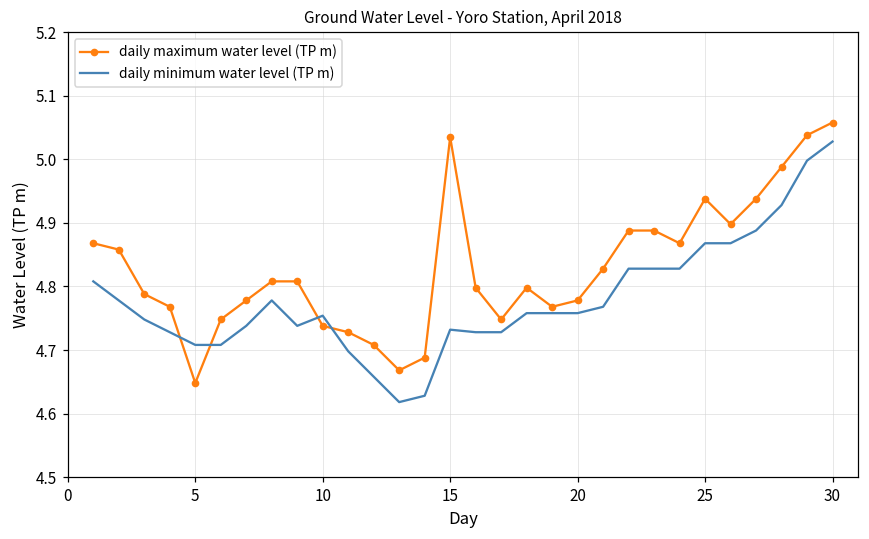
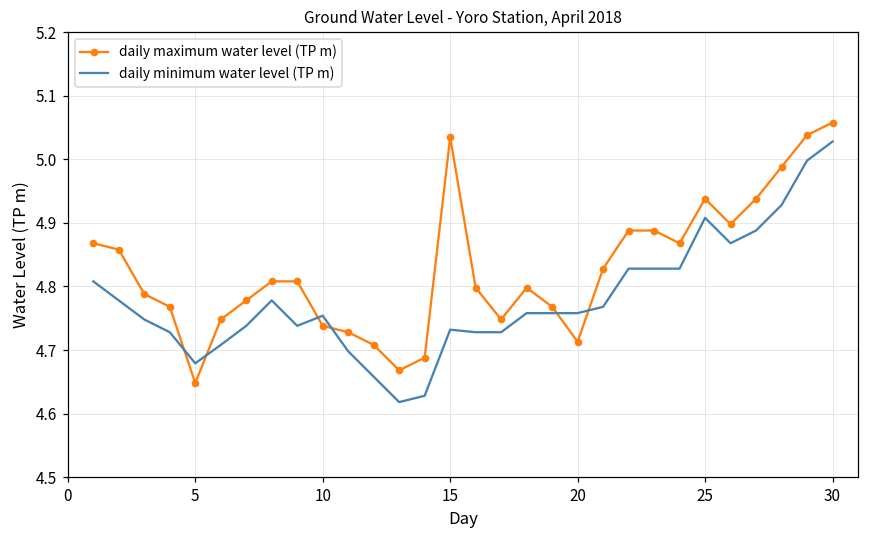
daily minimum water level (TP m), 5: 4.71 -> 4.68
daily maximum water level (TP m), 20: 4.78 -> 4.71
daily minimum water level (TP m), 25: 4.87 -> 4.91
